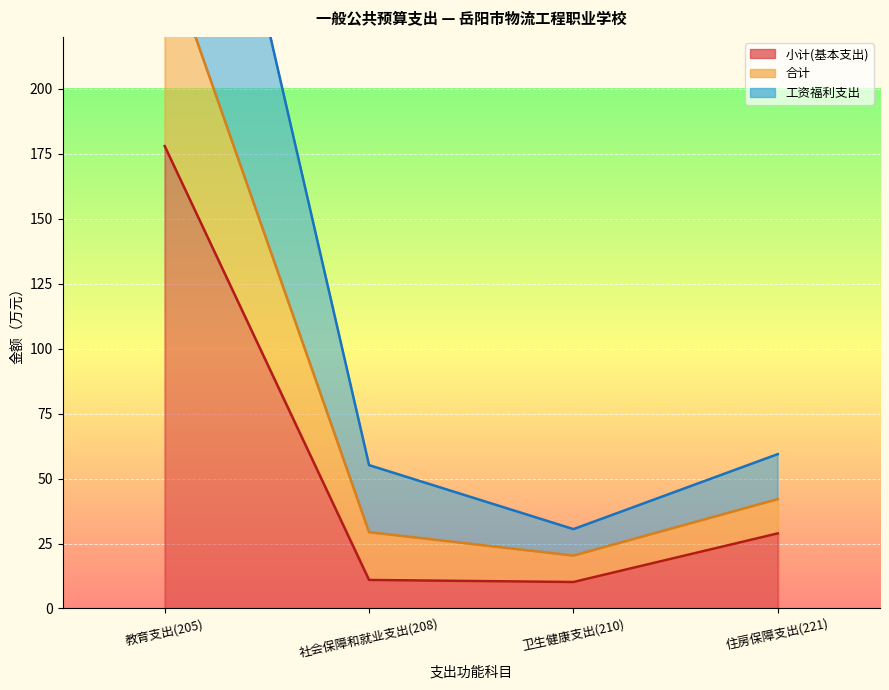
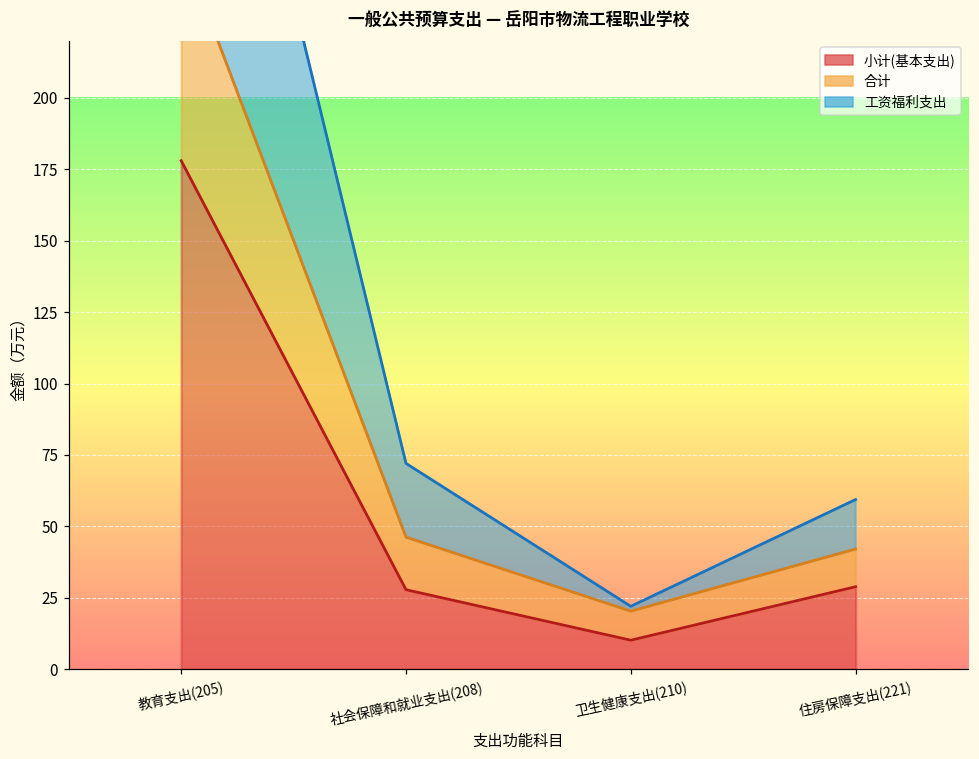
小计(基本支出), 社会保障和就业支出(208): 11 -> 28
工资福利支出, 卫生健康支出(210): 10 -> 2
